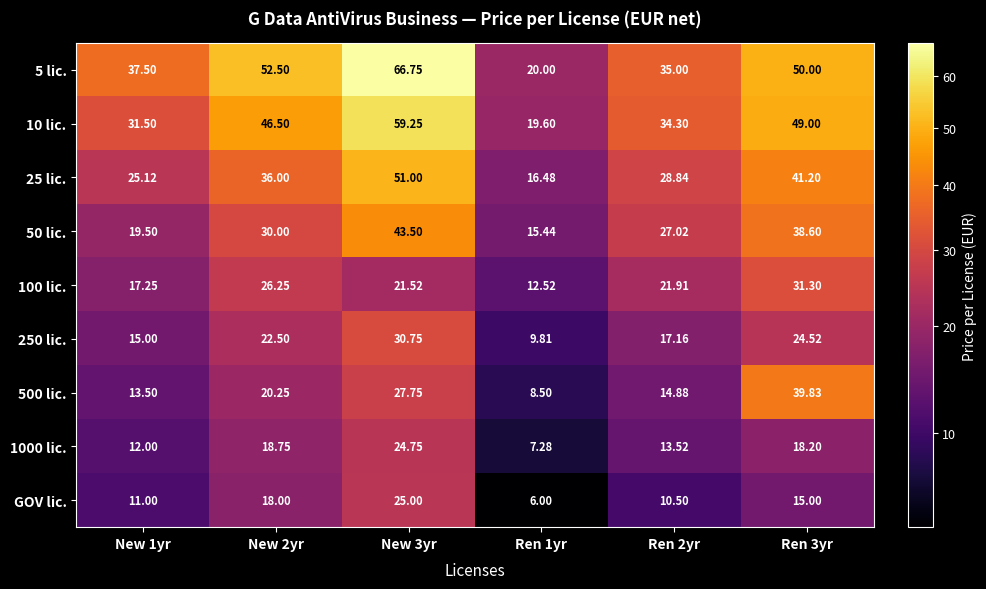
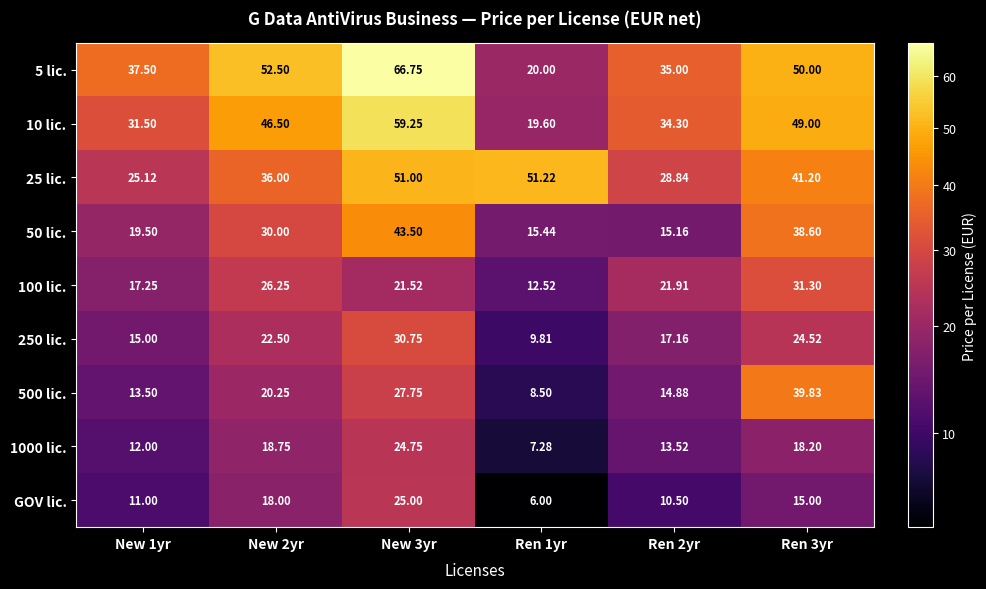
25 lic., Ren 1yr: 16.48 -> 51.22
50 lic., Ren 2yr: 27.02 -> 15.16
